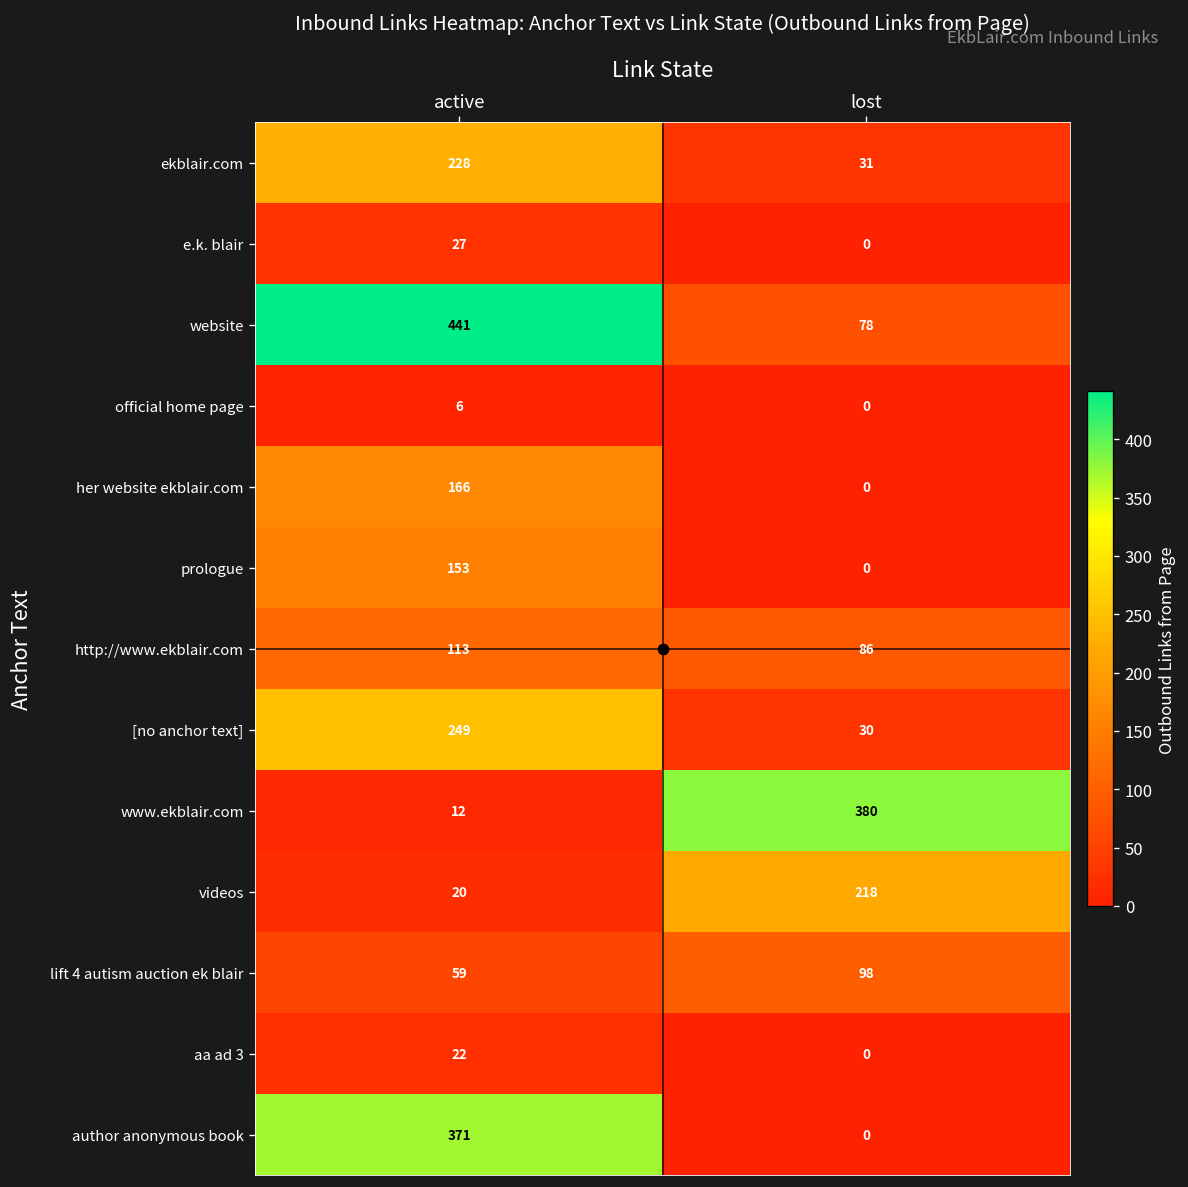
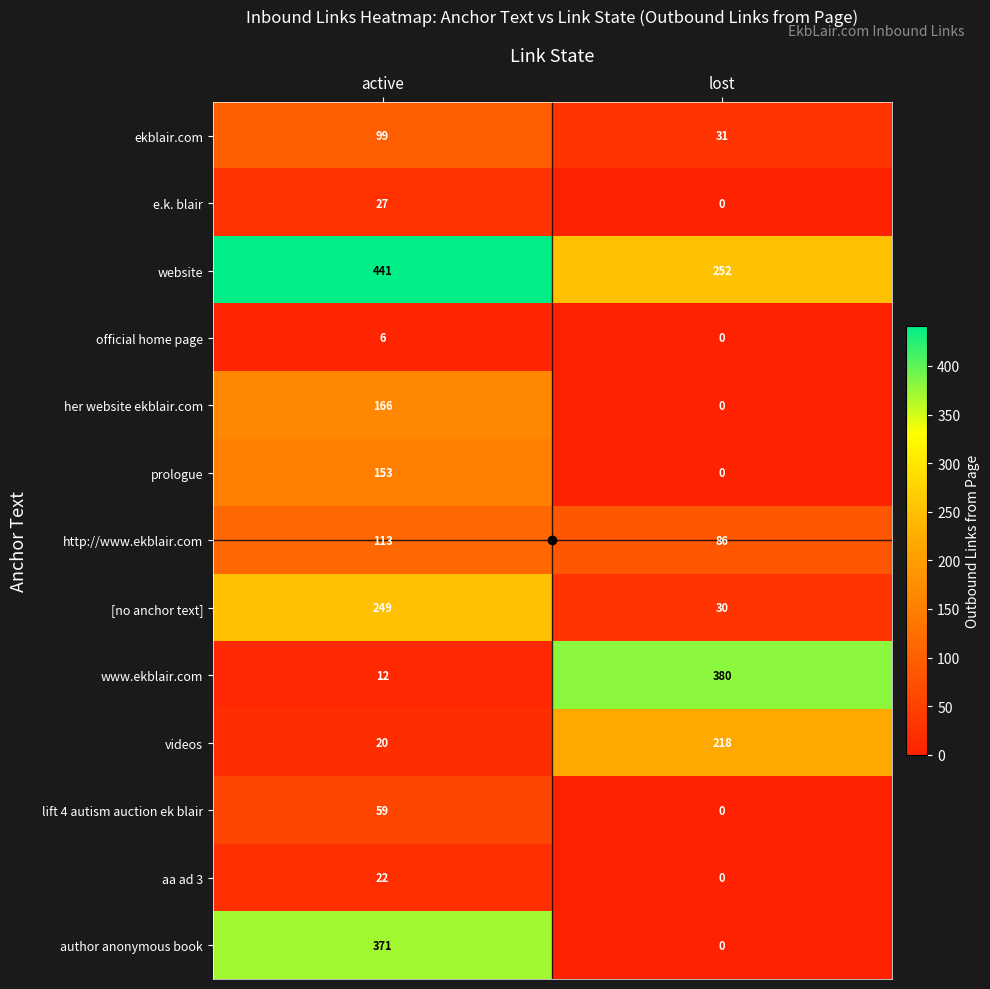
ekblair.com, active: 228 -> 99
website, lost: 78 -> 252
lift 4 autism auction ek blair, lost: 98 -> 0
